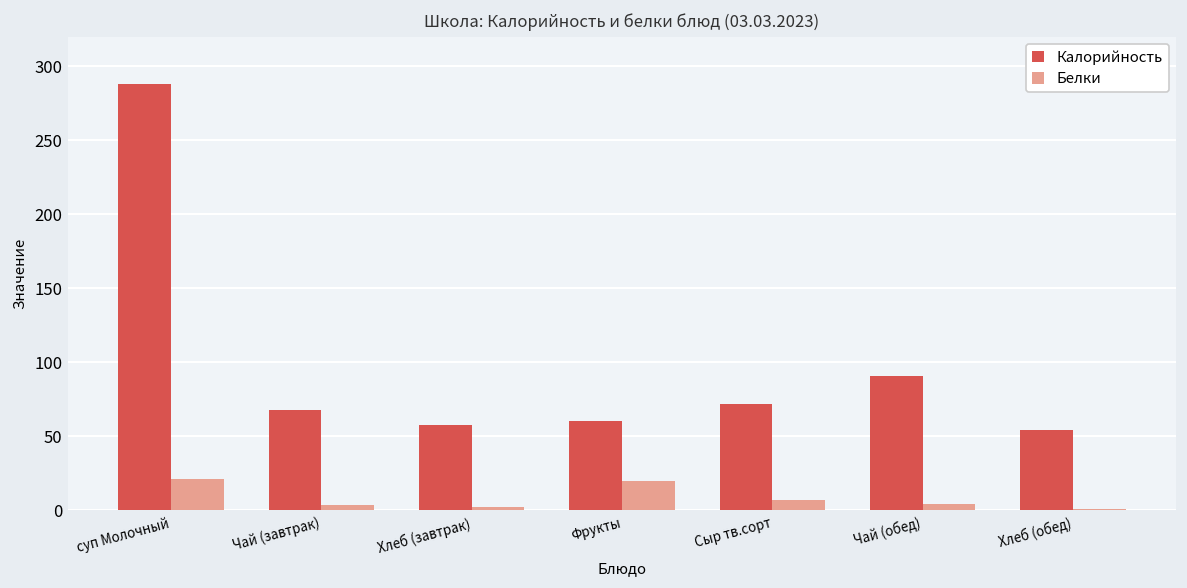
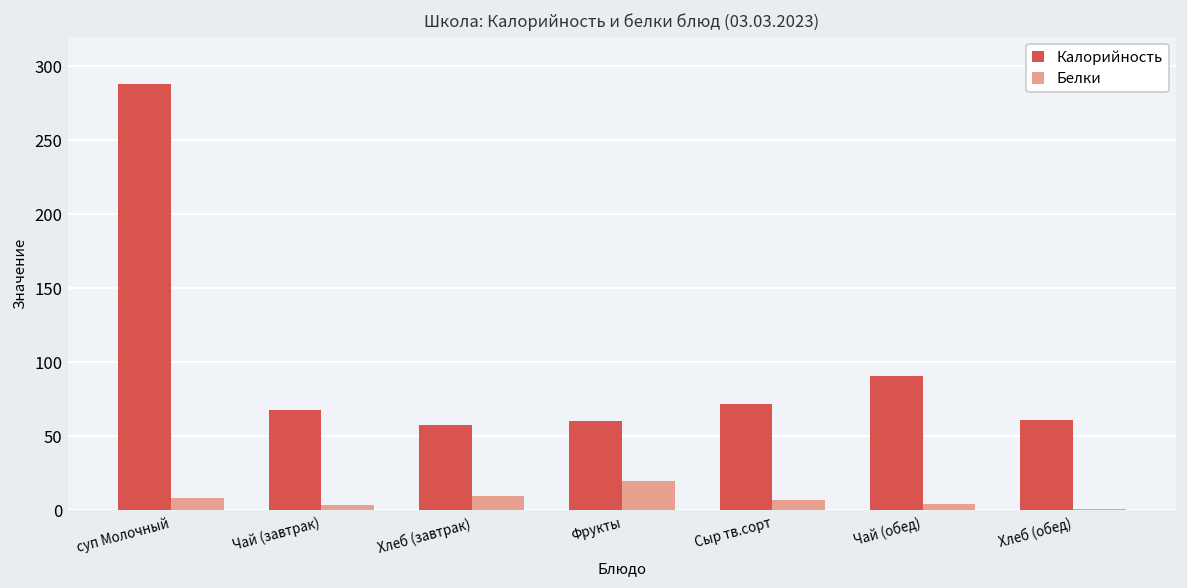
Белки, суп Молочный: 21 -> 8
Белки, Хлеб (завтрак): 2 -> 10
Калорийность, Хлеб (обед): 54 -> 61
